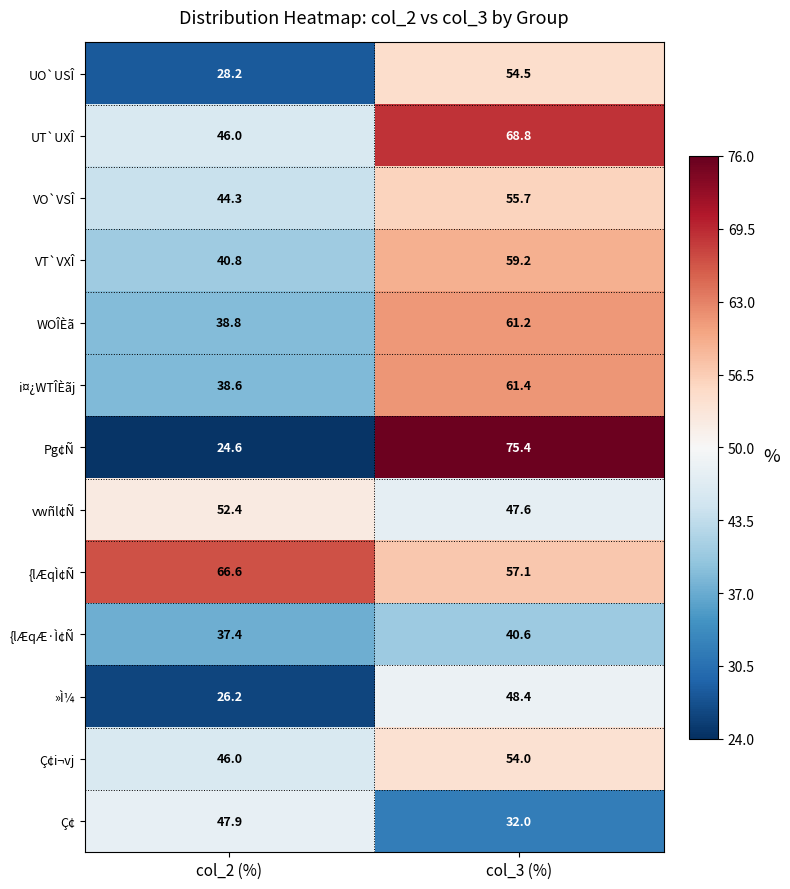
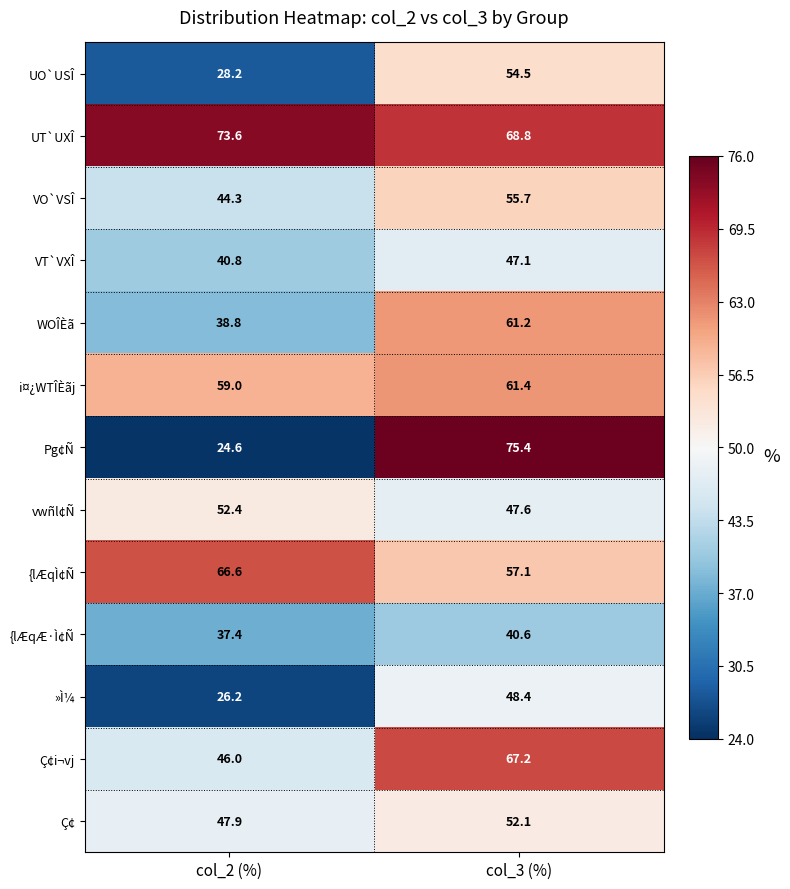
UT`UXÎ, col_2 (%): 46.0 -> 73.6
VT`VXÎ, col_3 (%): 59.2 -> 47.1
i¤¿WTÎÈãj, col_2 (%): 38.6 -> 59.0
Ç¢i¬vj, col_3 (%): 54.0 -> 67.2
Ç¢, col_3 (%): 32.0 -> 52.1
